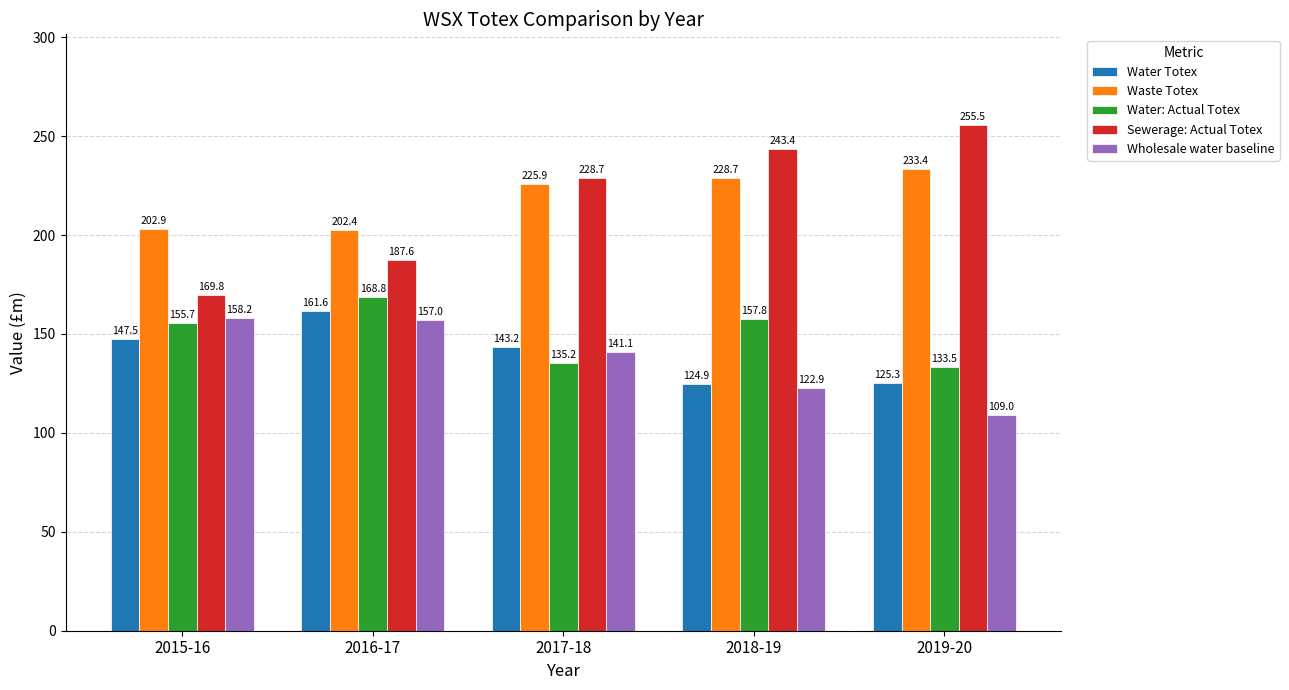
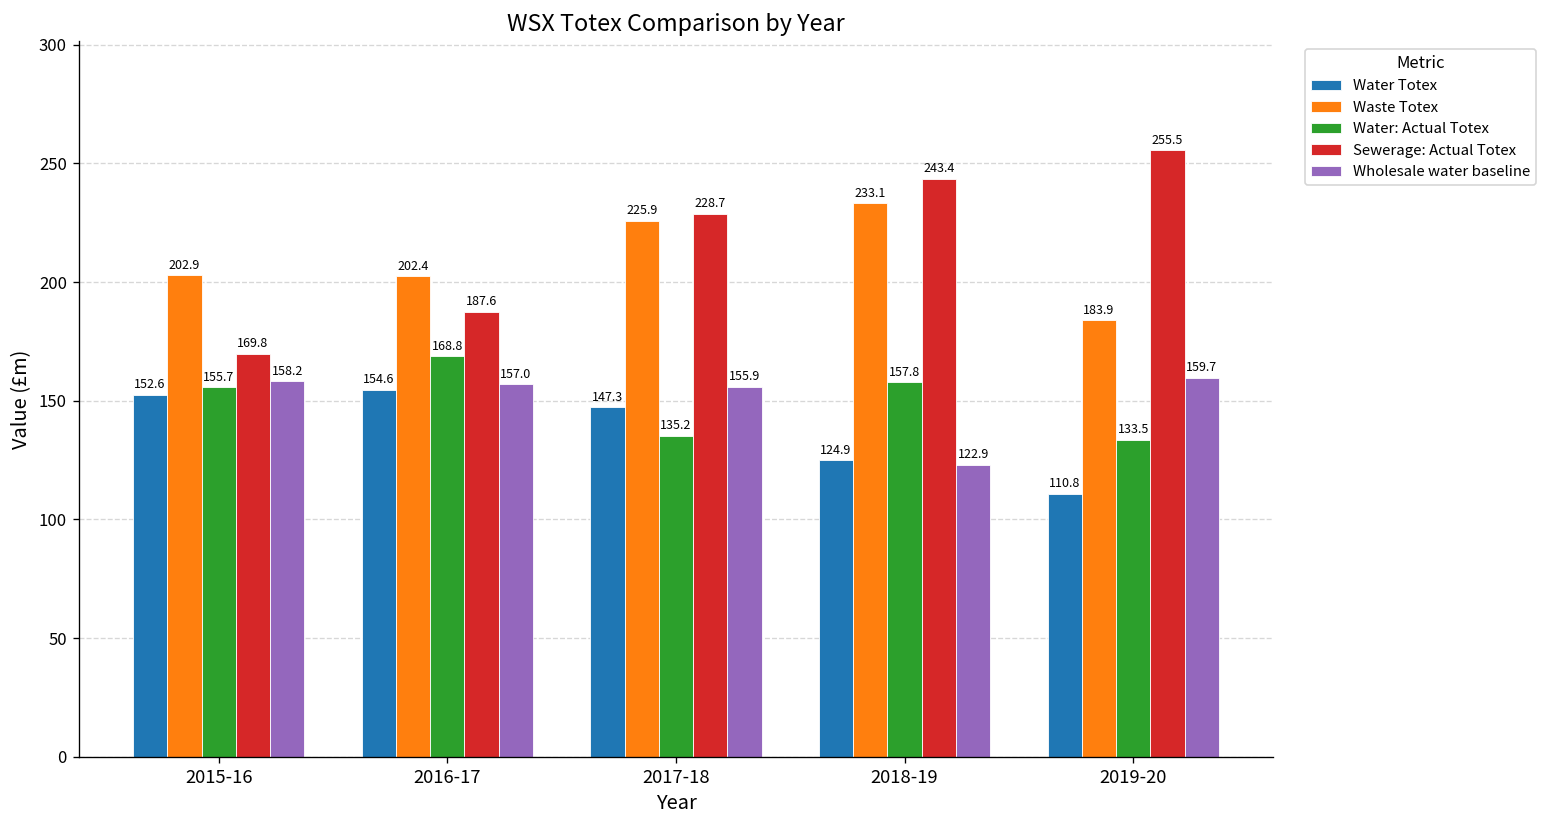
Water Totex, 2015-16: 147.5 -> 152.6
Water Totex, 2016-17: 161.6 -> 154.6
Water Totex, 2017-18: 143.2 -> 147.3
Wholesale water baseline, 2017-18: 141.1 -> 155.9
Waste Totex, 2018-19: 228.7 -> 233.1
Water Totex, 2019-20: 125.3 -> 110.8
Waste Totex, 2019-20: 233.4 -> 183.9
Wholesale water baseline, 2019-20: 109.0 -> 159.7
